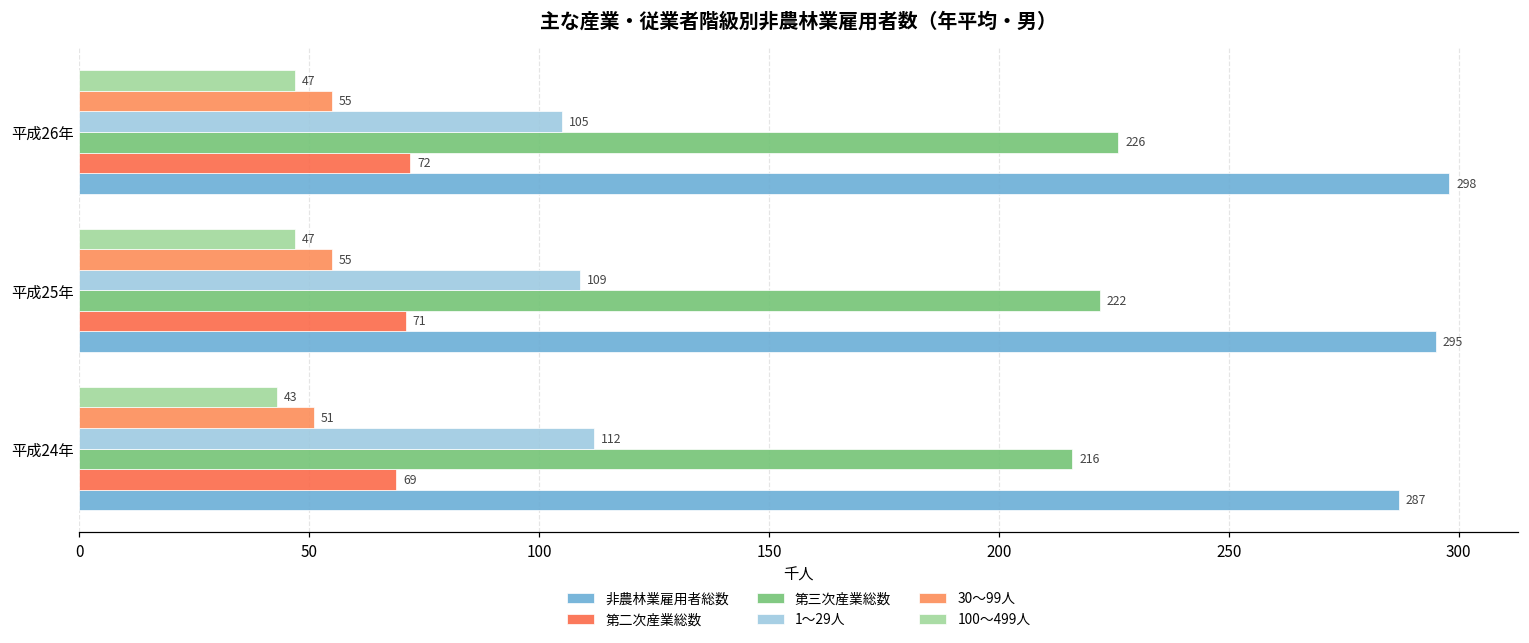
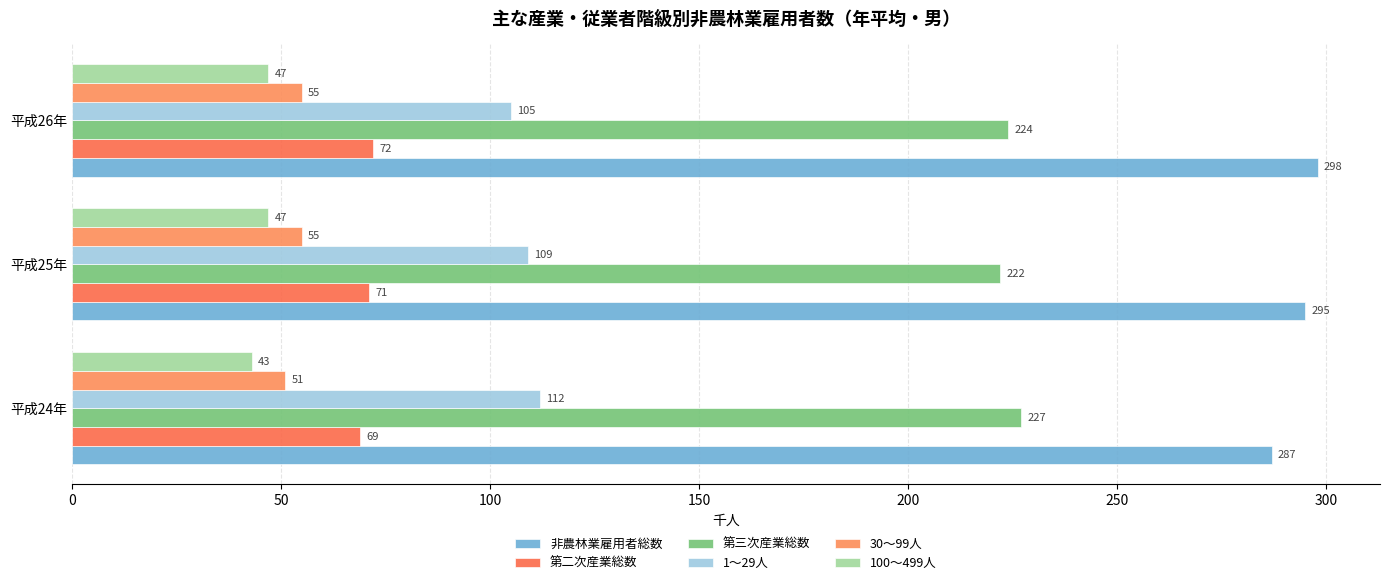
第三次産業総数, 平成26年: 226 -> 224
第三次産業総数, 平成24年: 216 -> 227
